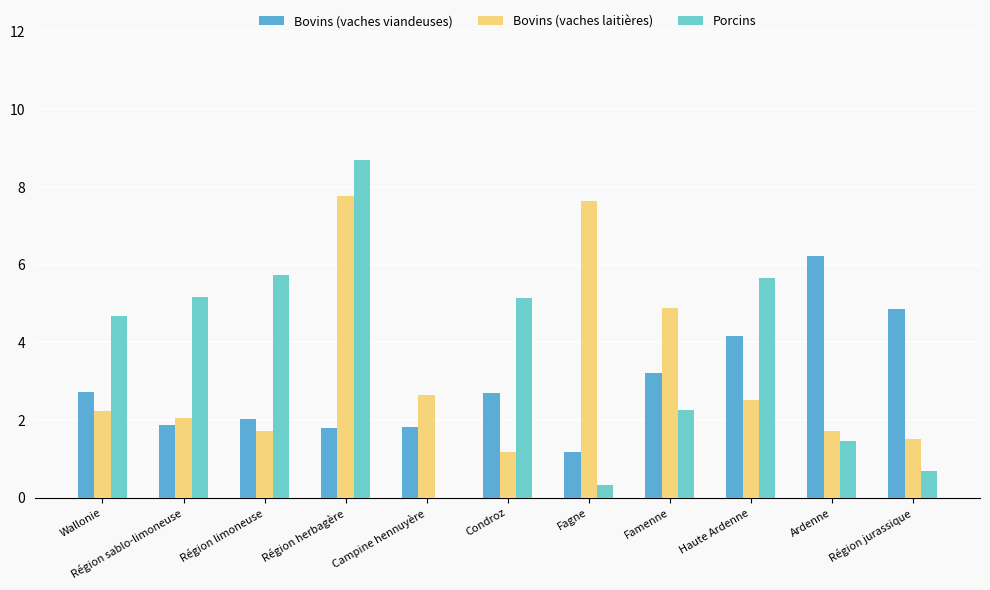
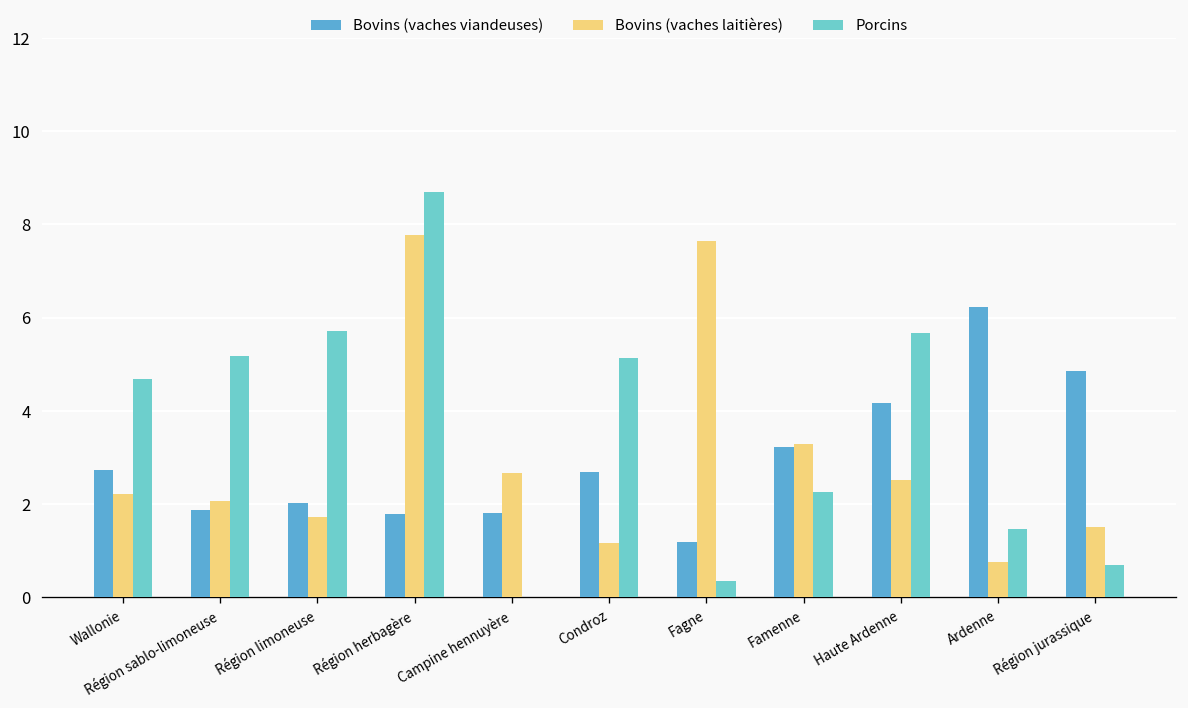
Bovins (vaches laitières), Famenne: 4.9 -> 3.3
Bovins (vaches laitières), Ardenne: 1.7 -> 0.7
